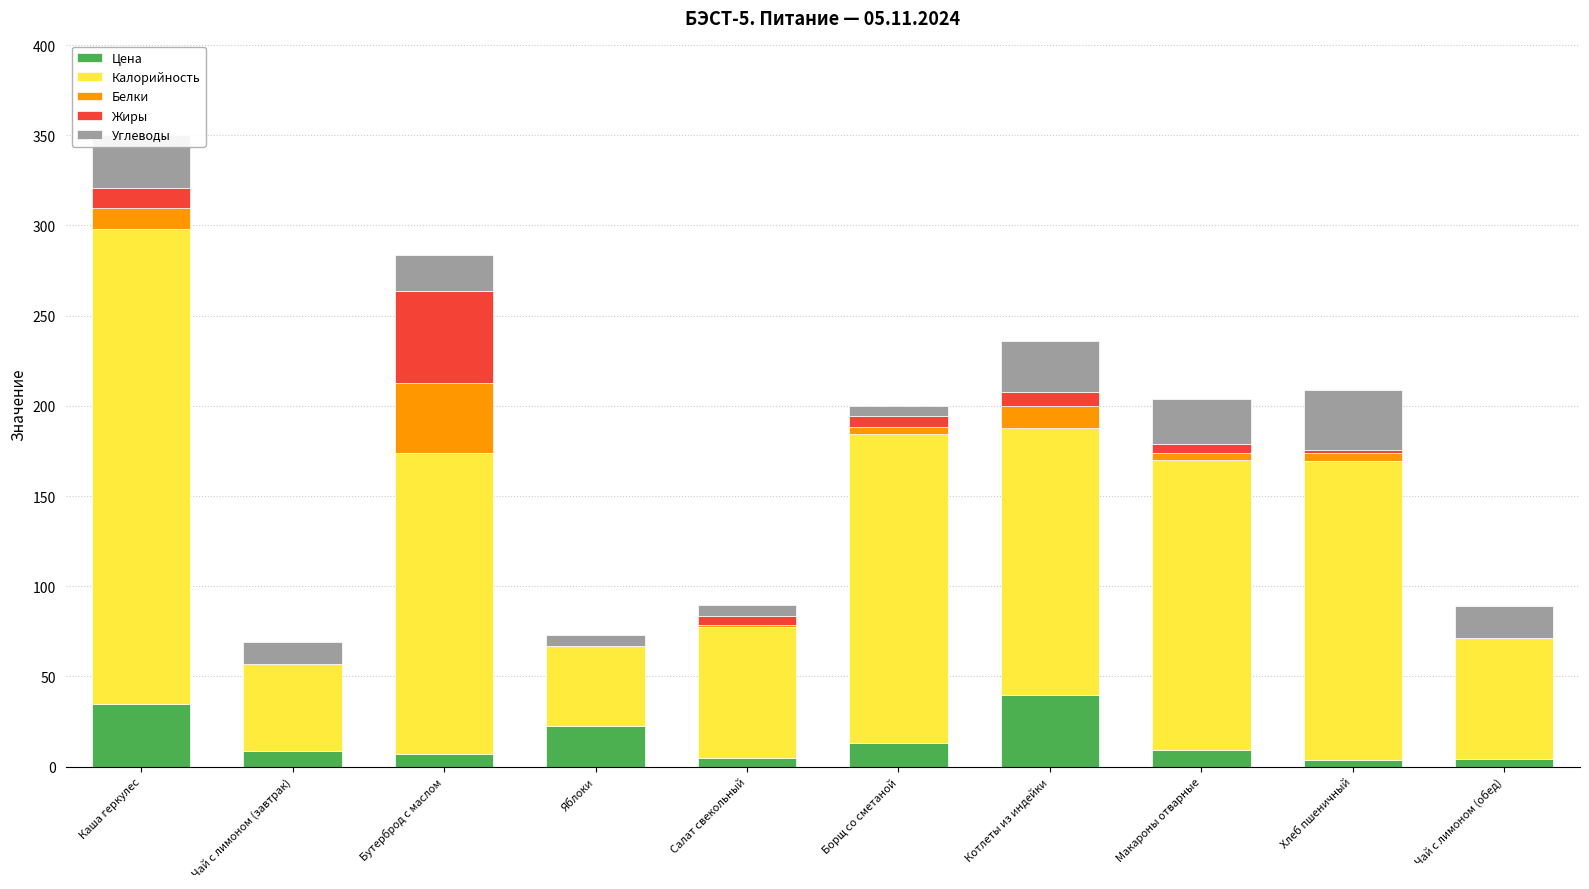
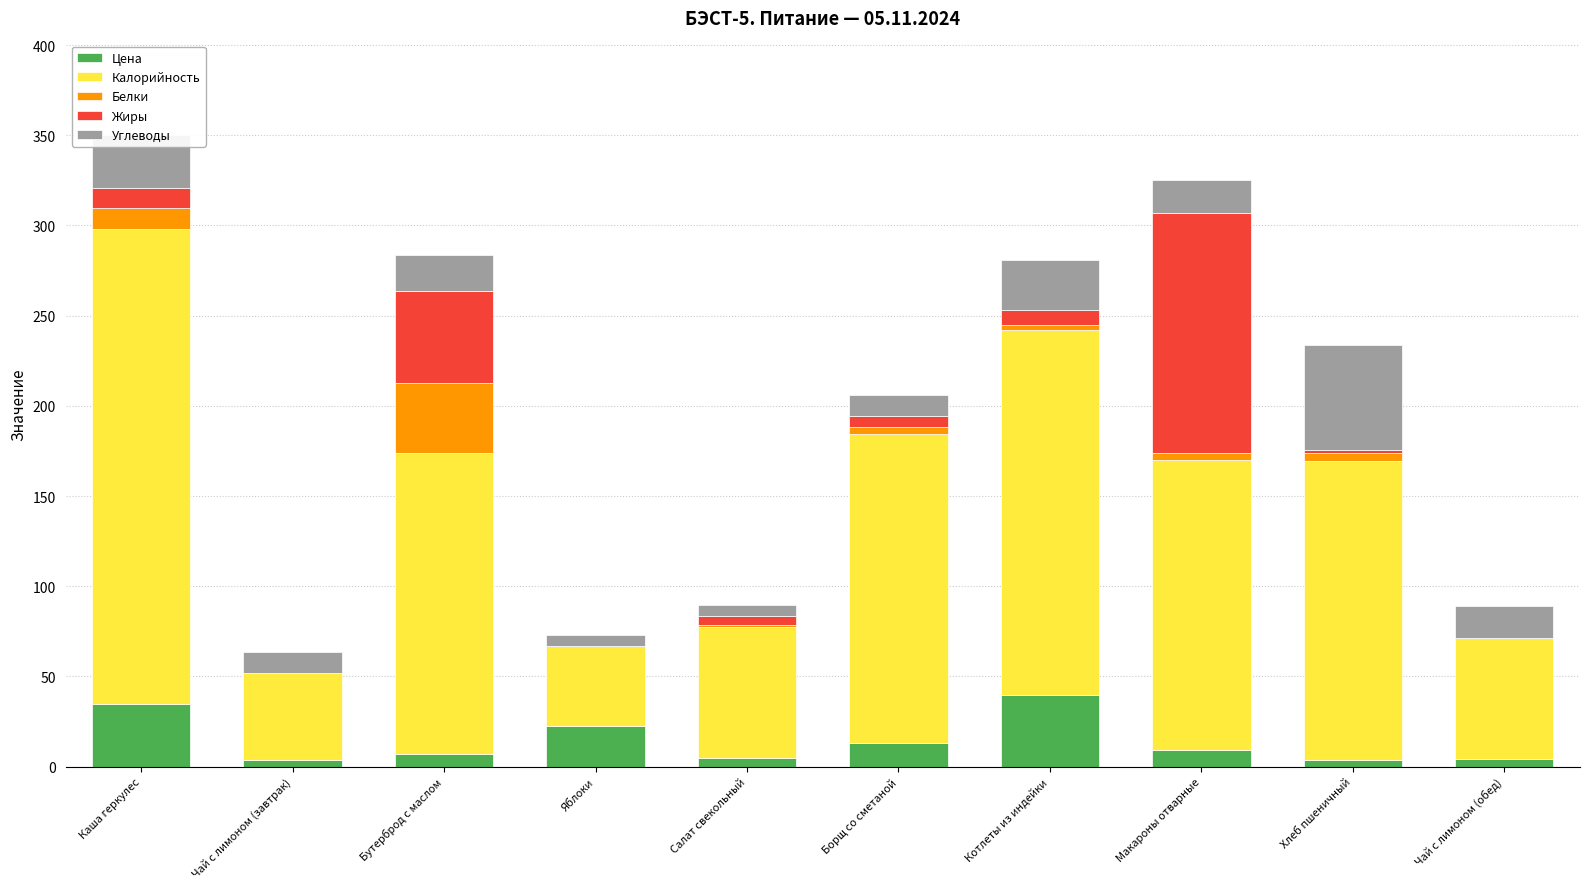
Цена, Чай с лимоном (завтрак): 9 -> 4
Углеводы, Борщ со сметаной: 6 -> 12
Калорийность, Котлеты из индейки: 148 -> 202
Белки, Котлеты из индейки: 12 -> 3
Жиры, Макароны отварные: 5 -> 133
Углеводы, Макароны отварные: 25 -> 18
Углеводы, Хлеб пшеничный: 33 -> 58
